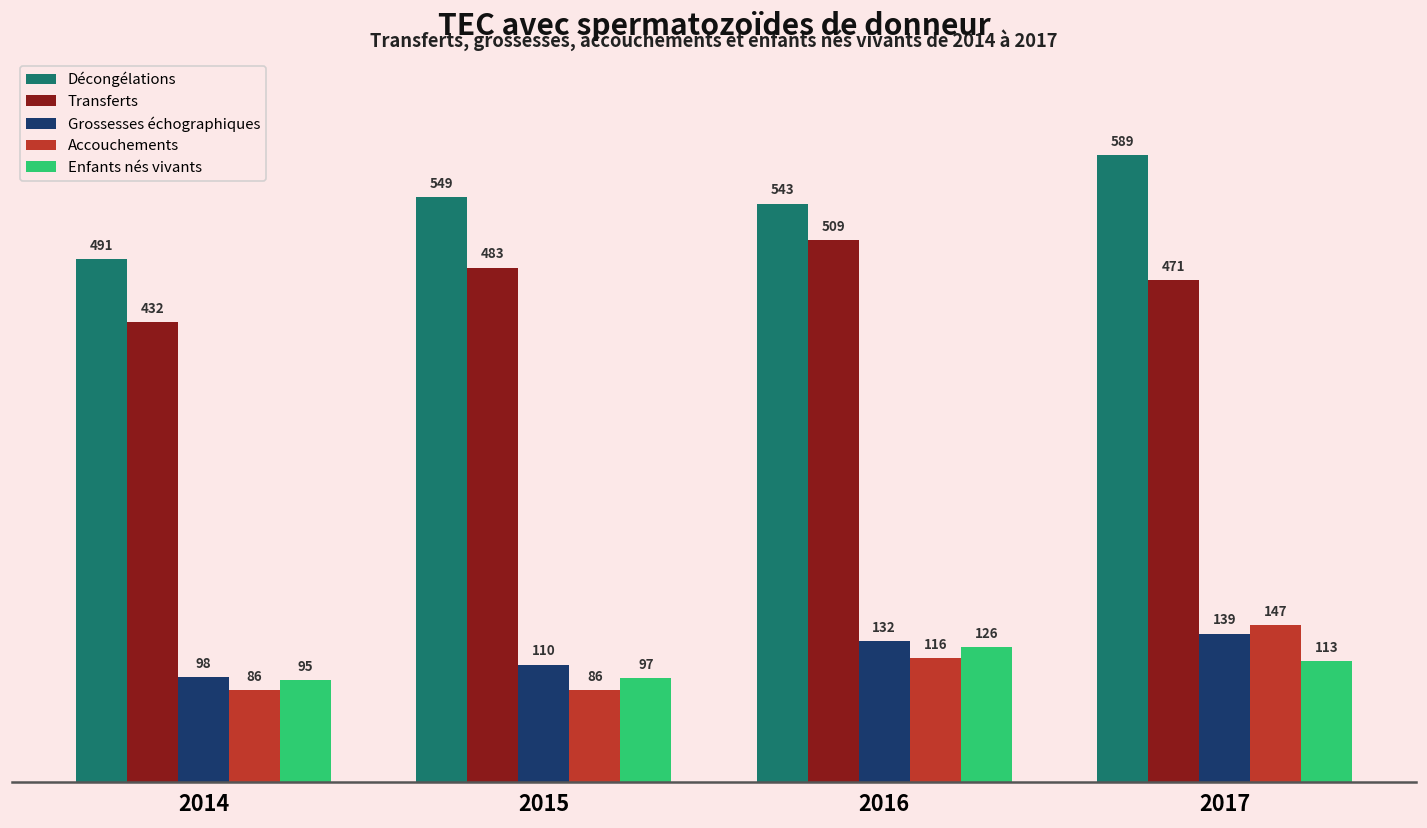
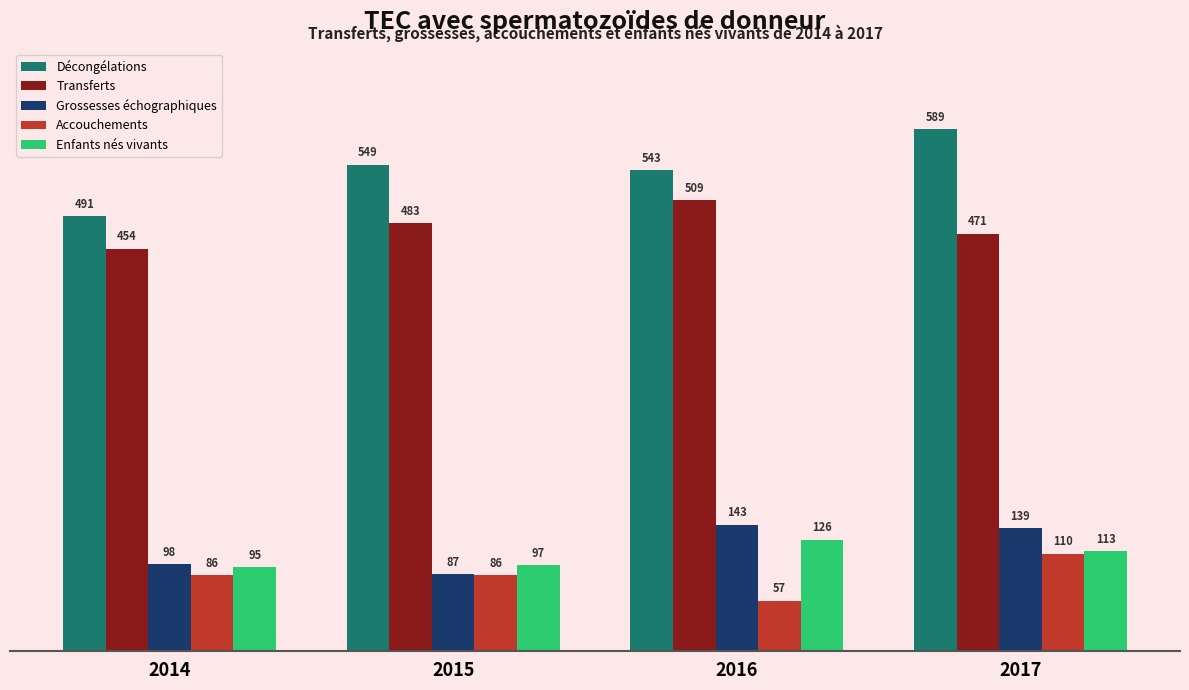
Transferts, 2014: 432 -> 454
Grossesses échographiques, 2015: 110 -> 87
Grossesses échographiques, 2016: 132 -> 143
Accouchements, 2016: 116 -> 57
Accouchements, 2017: 147 -> 110
